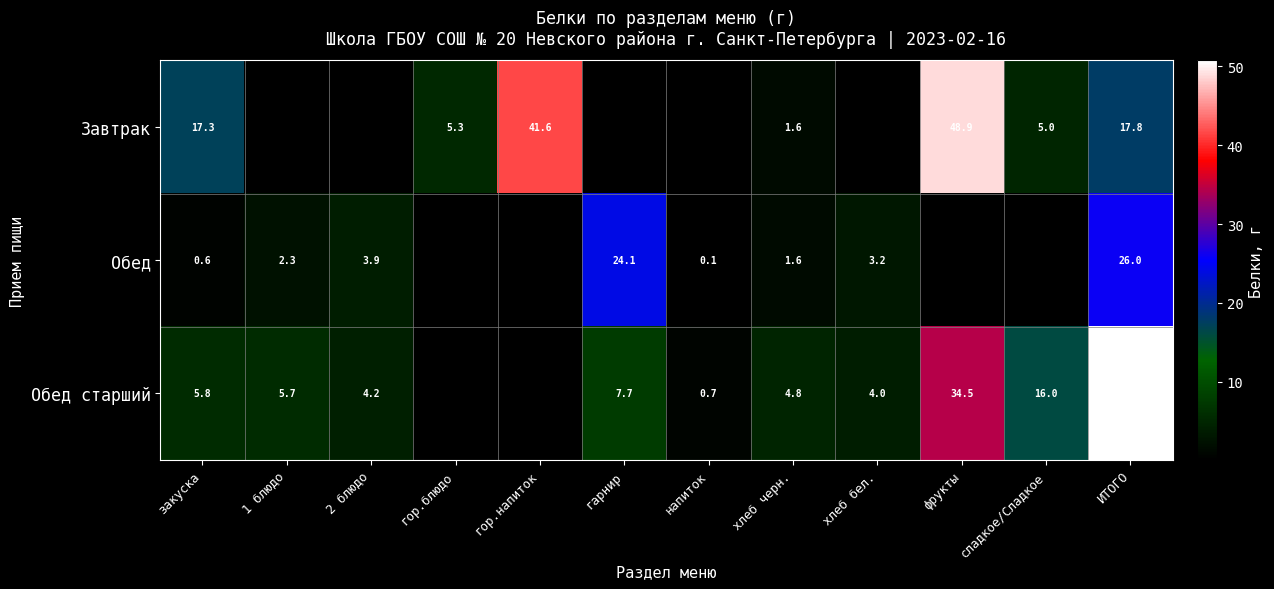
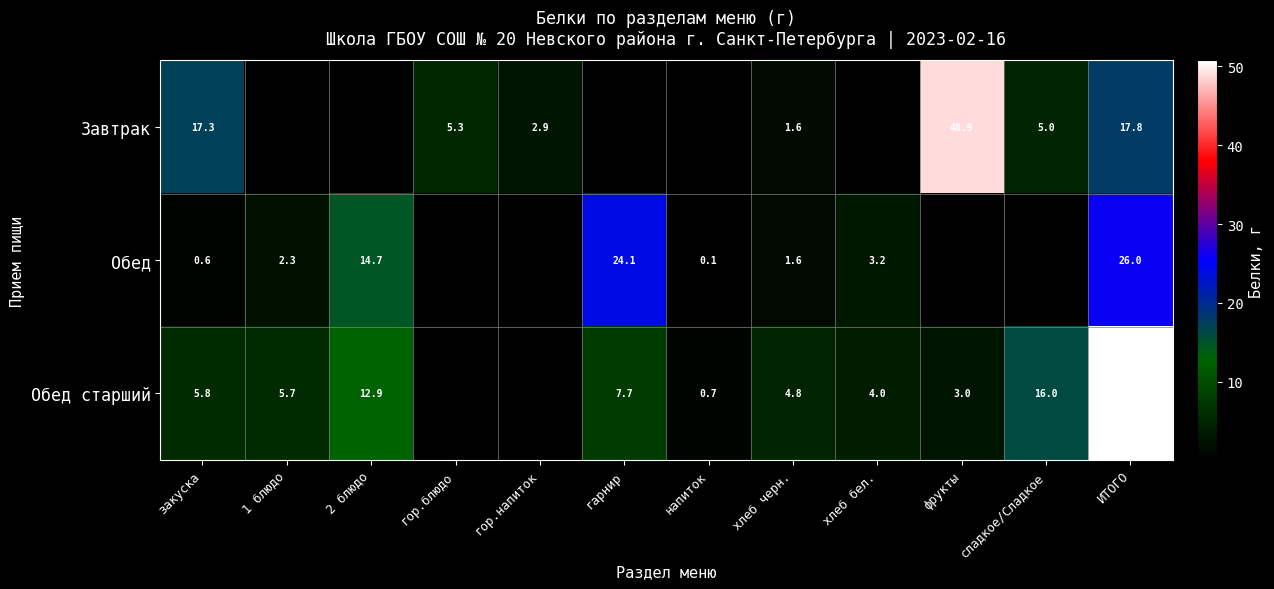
Завтрак, гор.напиток: 41.6 -> 2.9
Обед, 2 блюдо: 3.9 -> 14.7
Обед старший, 2 блюдо: 4.2 -> 12.9
Обед старший, фрукты: 34.5 -> 3.0
